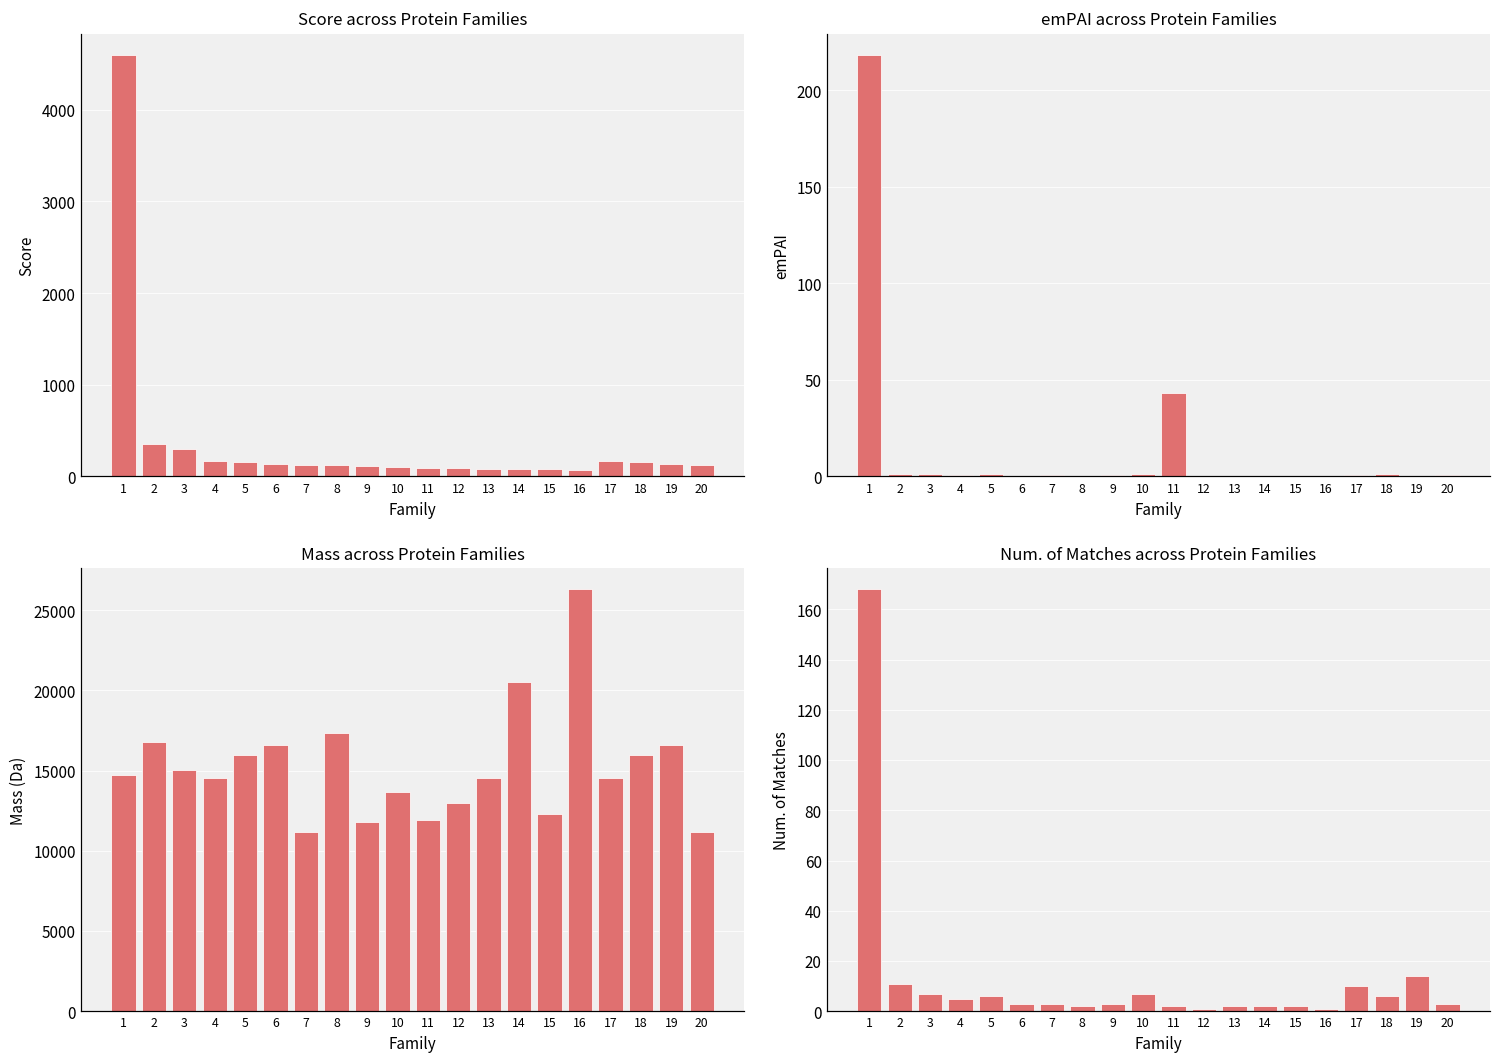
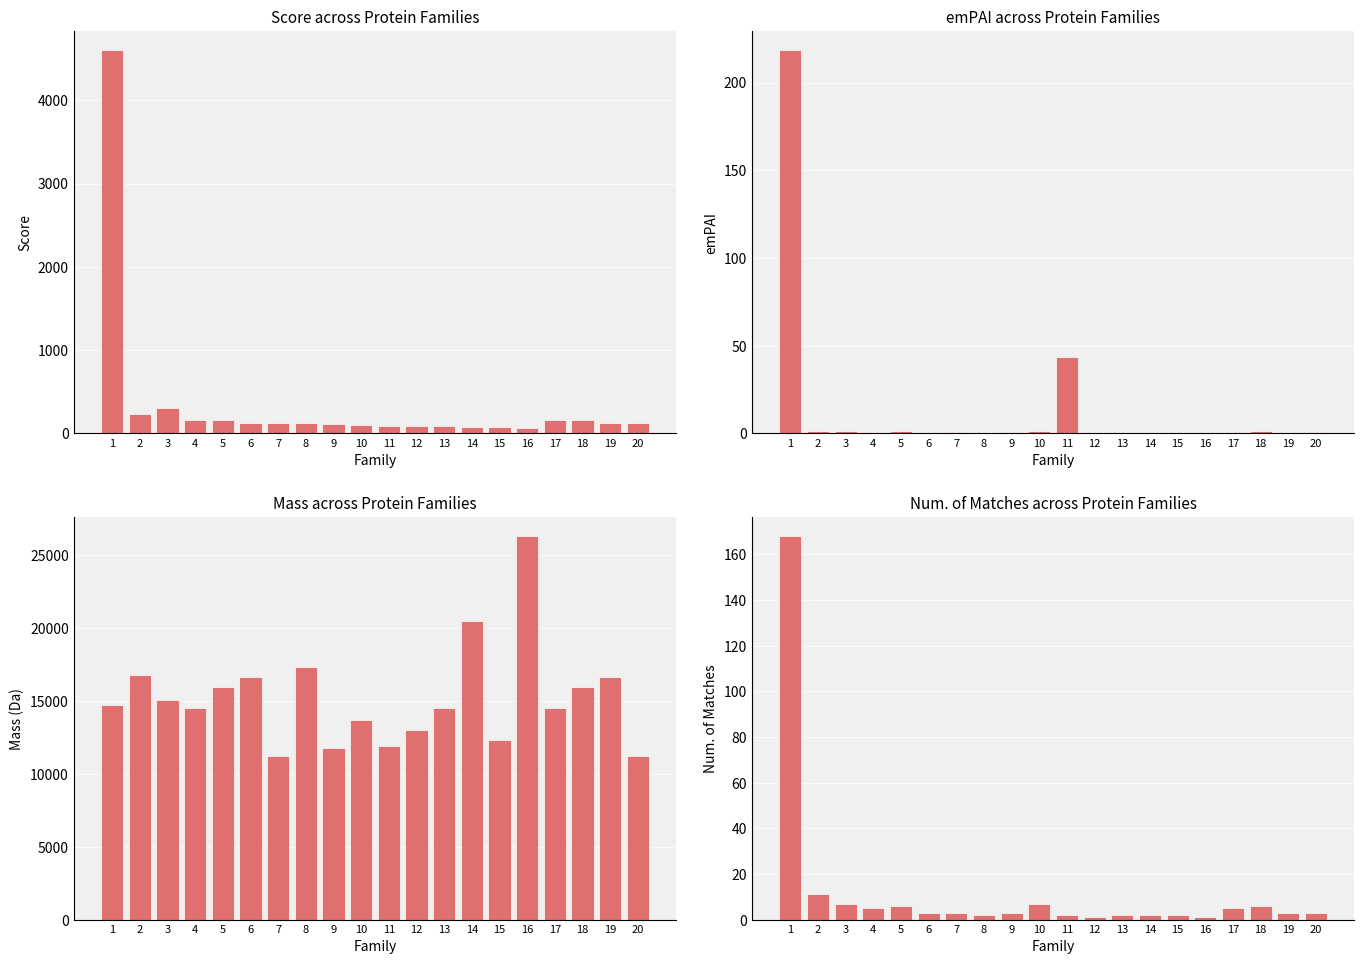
Score across Protein Families, 2: 400 -> 200
Num. of Matches across Protein Families, 17: 10 -> 5
Num. of Matches across Protein Families, 19: 14 -> 3
